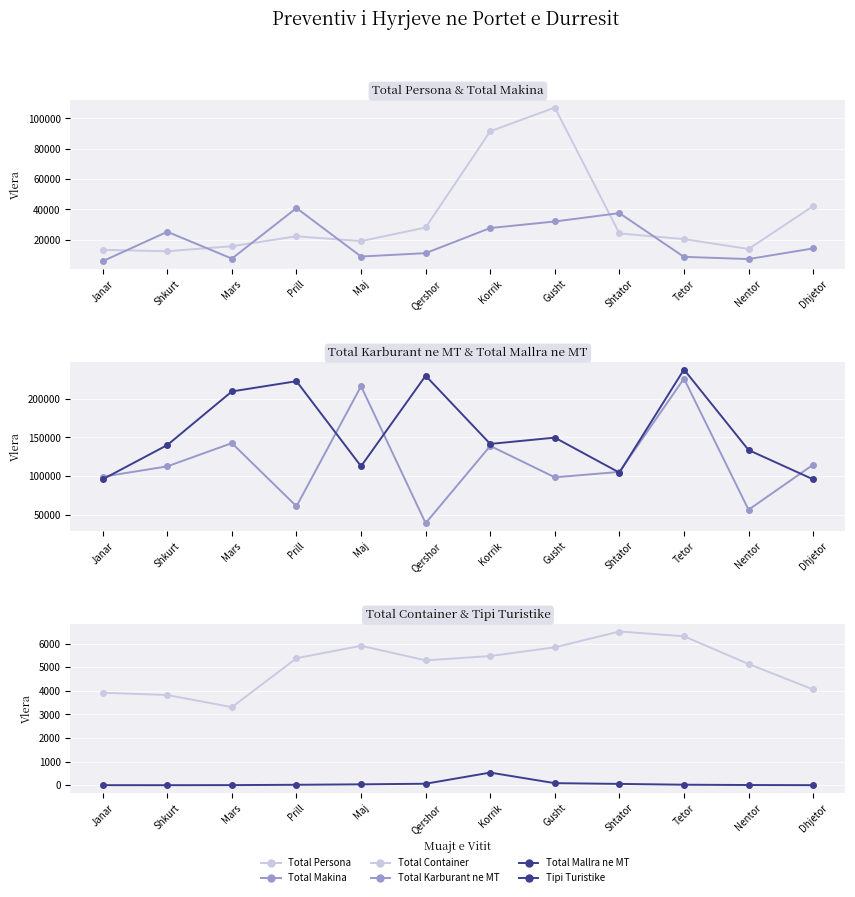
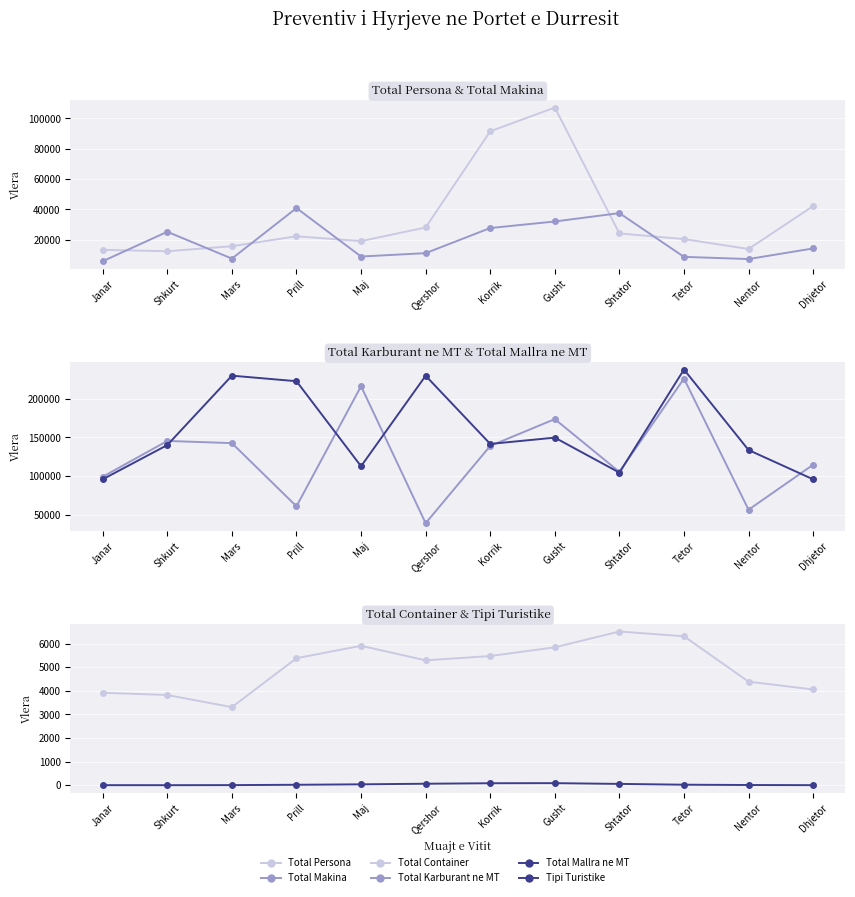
Total Karburant ne MT & Total Mallra ne MT, Total Karburant ne MT, Shkurt: 110000 -> 150000
Total Karburant ne MT & Total Mallra ne MT, Total Mallra ne MT, Mars: 210000 -> 230000
Total Karburant ne MT & Total Mallra ne MT, Total Karburant ne MT, Gusht: 100000 -> 170000
Total Container & Tipi Turistike, Tipi Turistike, Korrik: 500 -> 100
Total Container & Tipi Turistike, Total Container, Nentor: 5100 -> 4400
